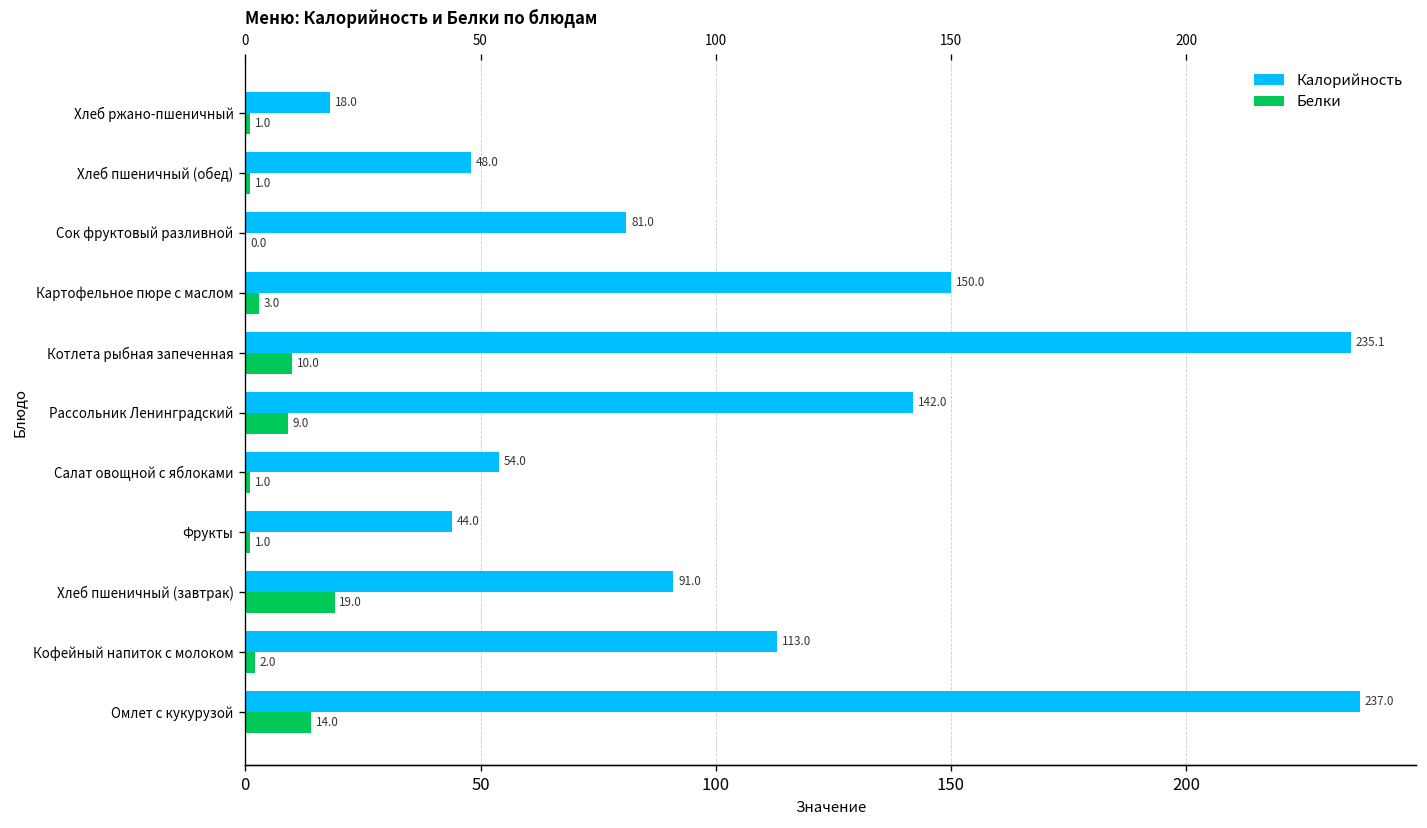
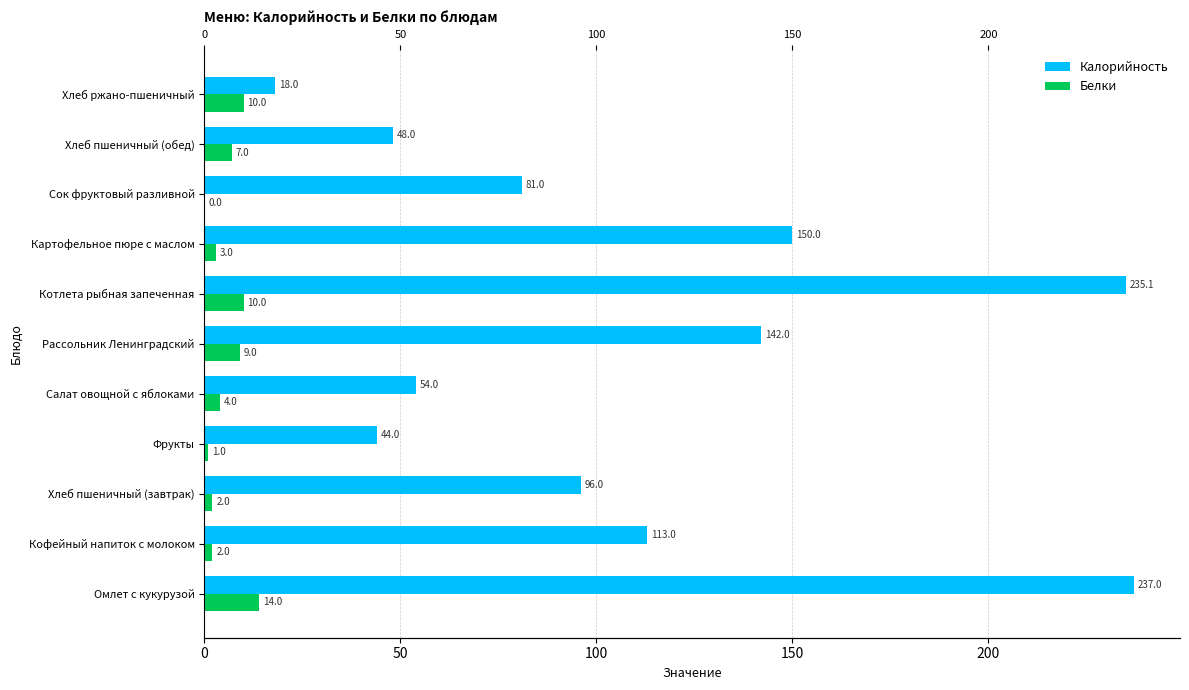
Белки, Хлеб ржано-пшеничный: 1.0 -> 10.0
Белки, Хлеб пшеничный (обед): 1.0 -> 7.0
Белки, Салат овощной с яблоками: 1.0 -> 4.0
Калорийность, Хлеб пшеничный (завтрак): 91.0 -> 96.0
Белки, Хлеб пшеничный (завтрак): 19.0 -> 2.0
